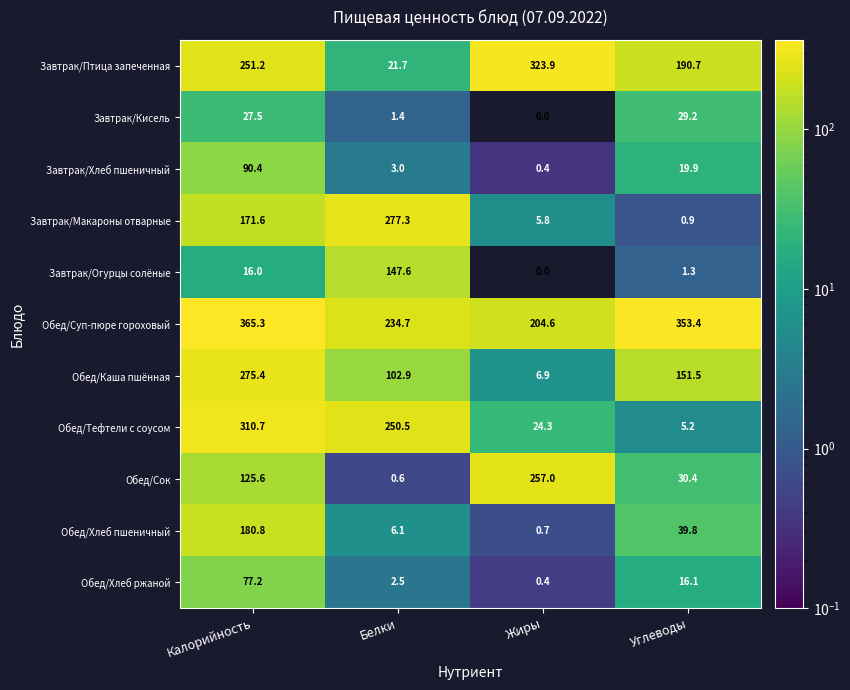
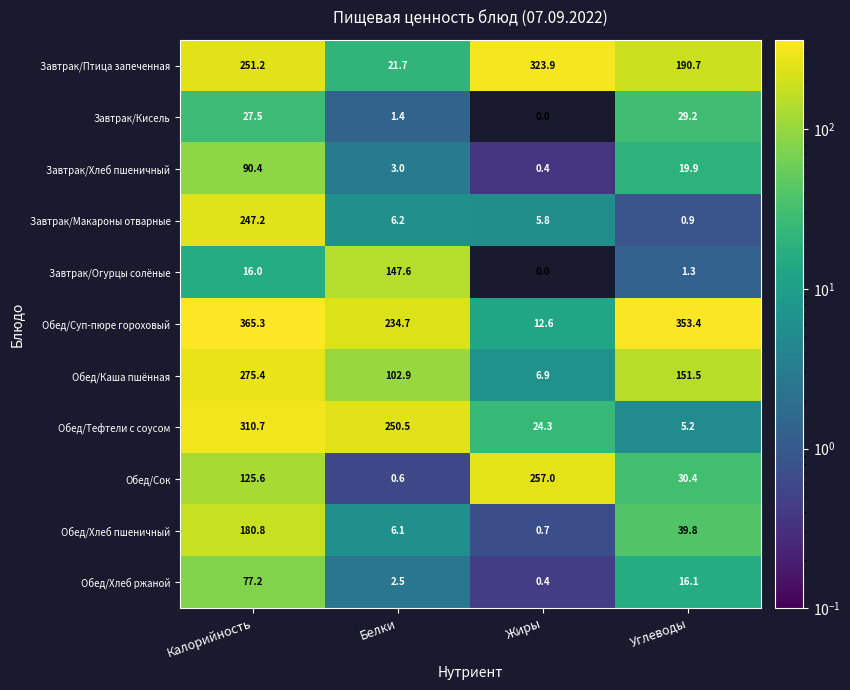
Завтрак/Макароны отварные, Калорийность: 171.6 -> 247.2
Завтрак/Макароны отварные, Белки: 277.3 -> 6.2
Обед/Суп-пюре гороховый, Жиры: 204.6 -> 12.6
